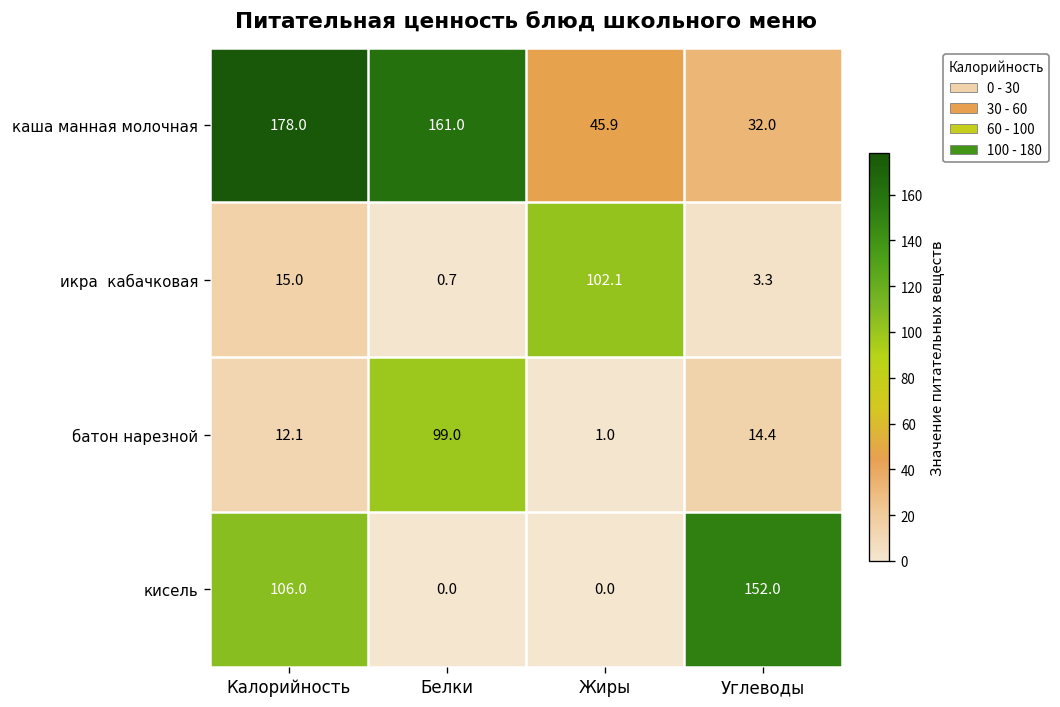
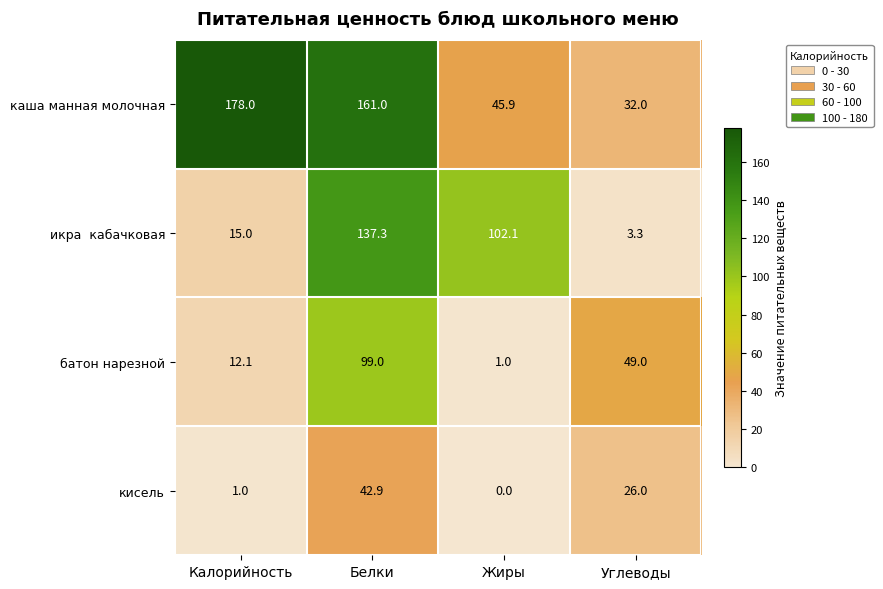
икра кабачковая, Белки: 0.7 -> 137.3
батон нарезной, Углеводы: 14.4 -> 49.0
кисель, Калорийность: 106.0 -> 1.0
кисель, Белки: 0.0 -> 42.9
кисель, Углеводы: 152.0 -> 26.0
